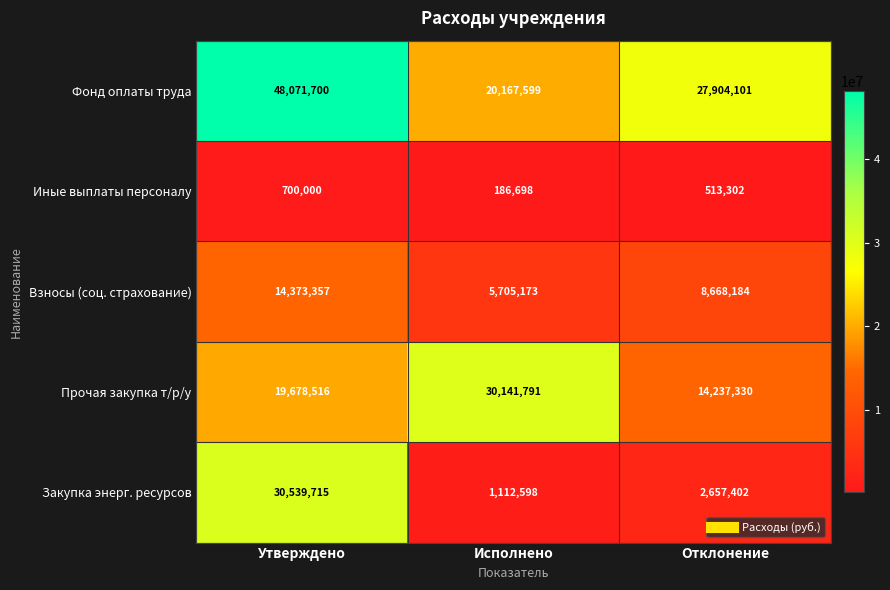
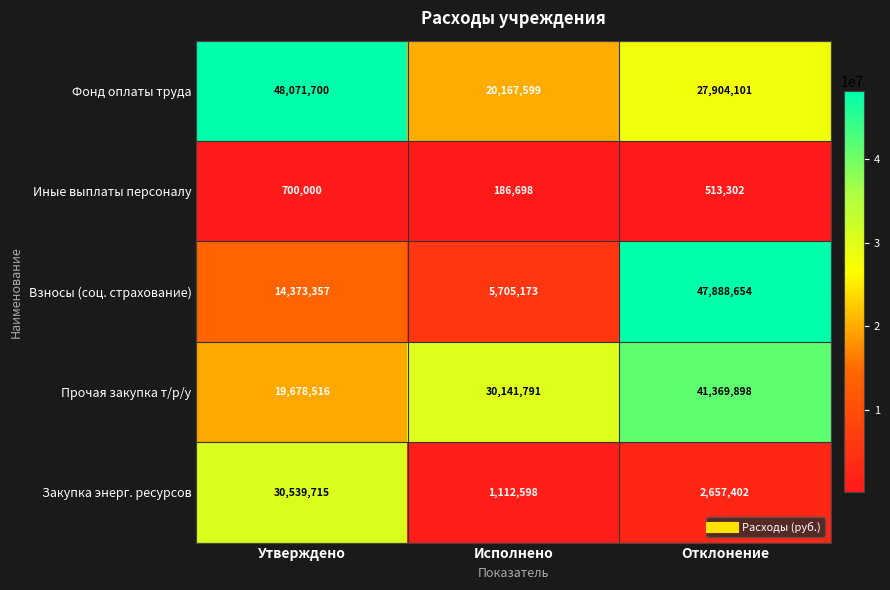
Взносы (соц. страхование), Отклонение: 8,668,184 -> 47,888,654
Прочая закупка т/р/у, Отклонение: 14,237,330 -> 41,369,898
